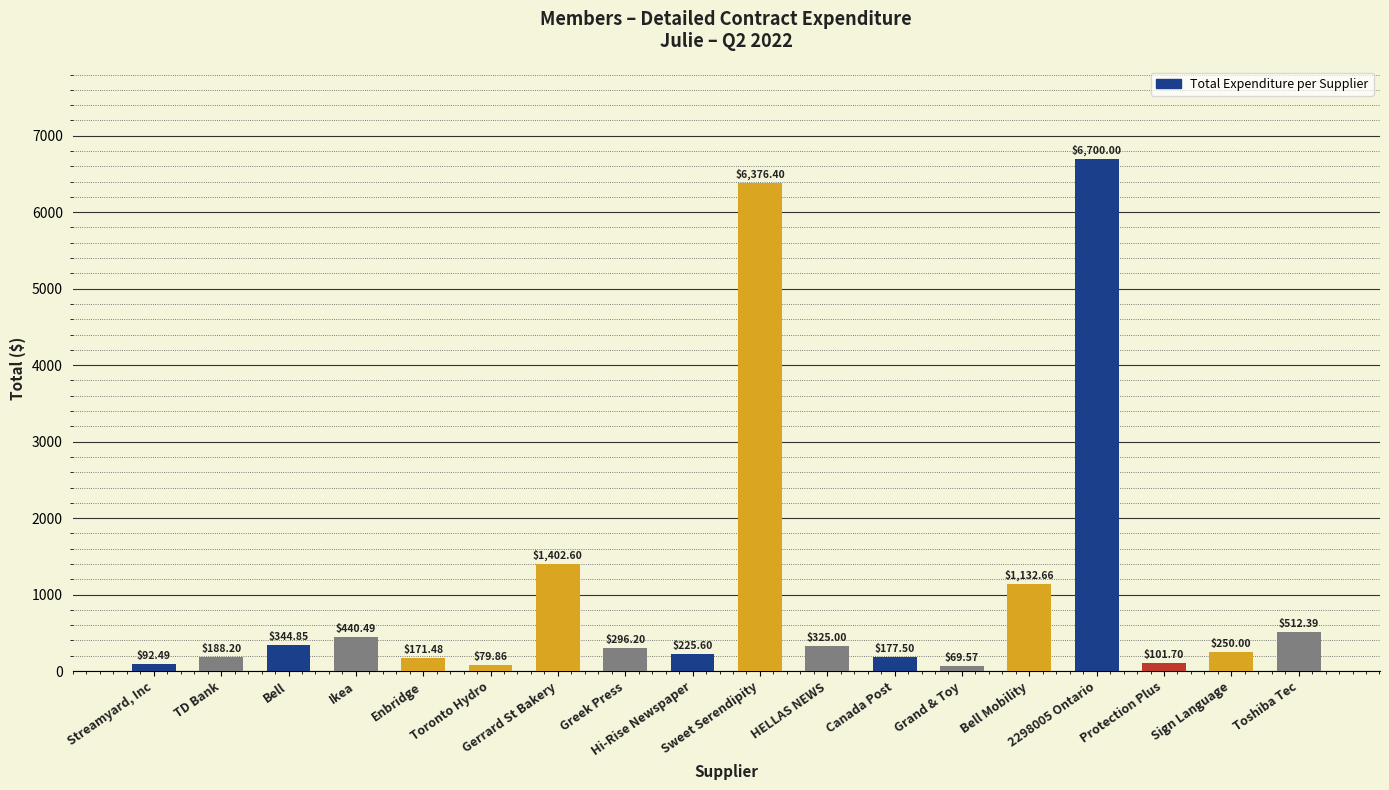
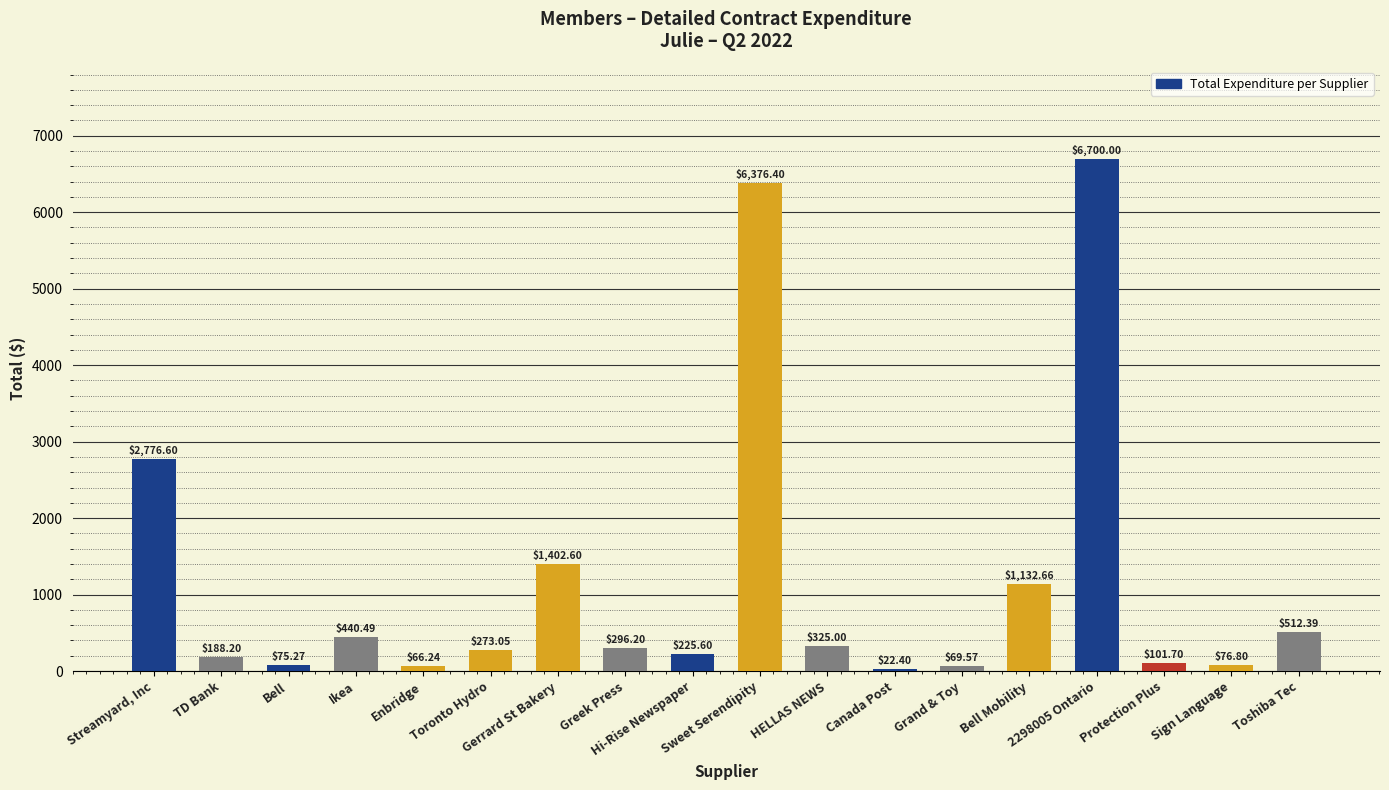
Streamyard, Inc: $92.49 -> $2,776.60
Bell: $344.85 -> $75.27
Enbridge: $171.48 -> $66.24
Toronto Hydro: $79.86 -> $273.05
Canada Post: $177.50 -> $22.40
Sign Language: $250.00 -> $76.80
